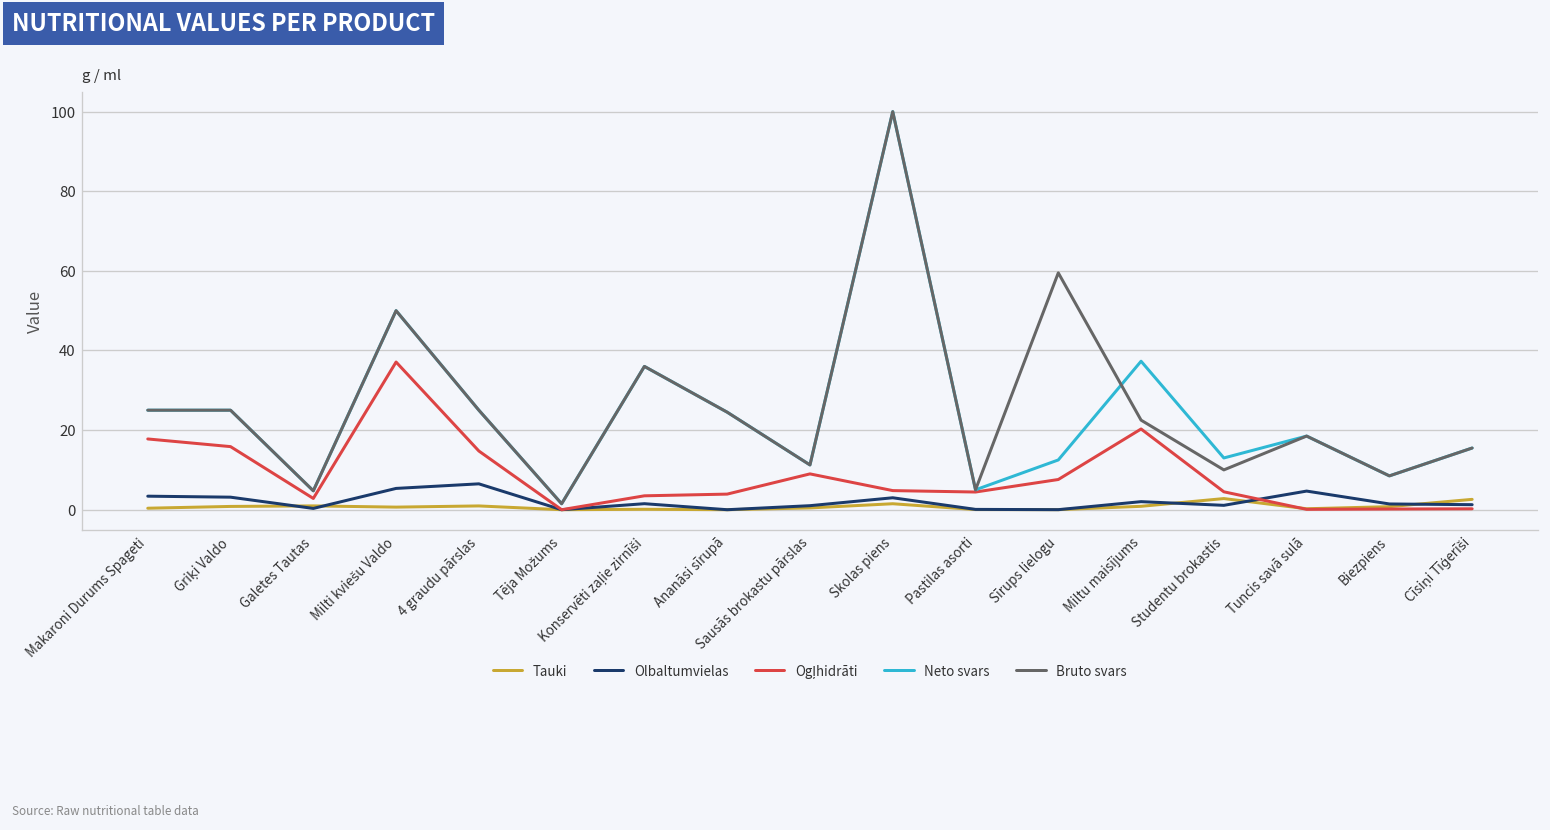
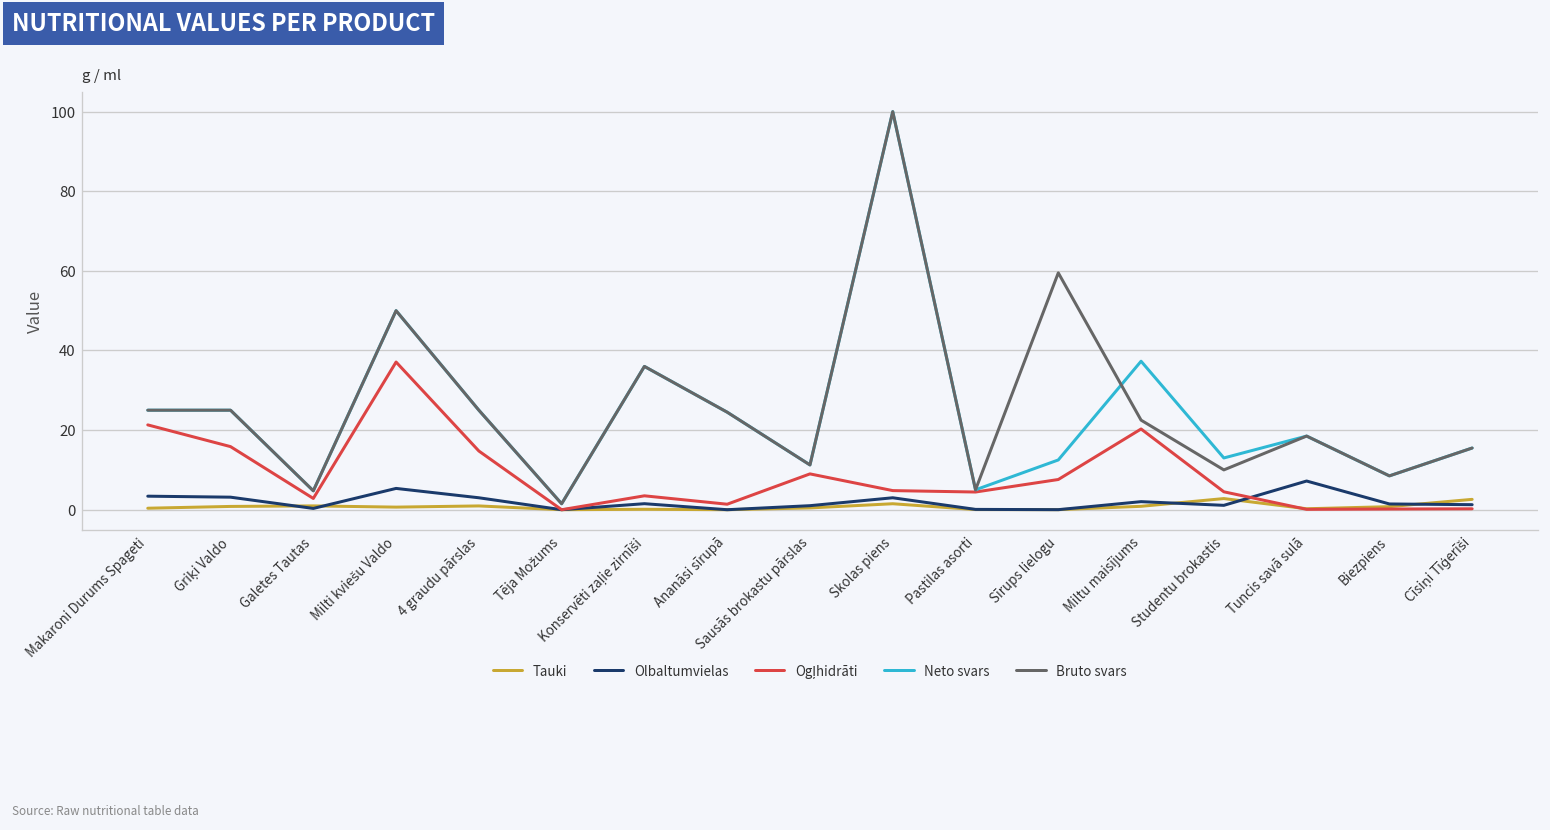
Ogļhidrāti, Makaroni Durums Spageti: 18 -> 21
Olbaltumvielas, 4 graudu pārslas: 7 -> 3
Ogļhidrāti, Ananāsi sīrupā: 4 -> 1
Olbaltumvielas, Tuncis savā sulā: 5 -> 7
